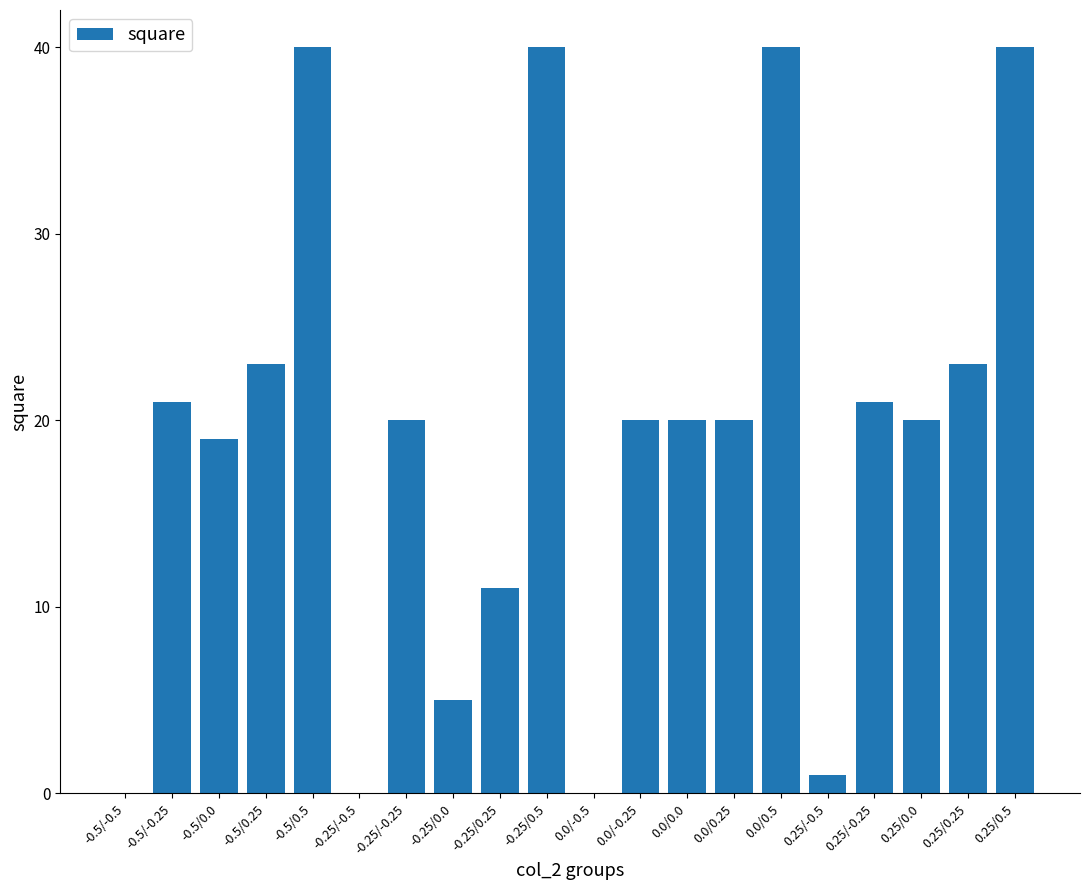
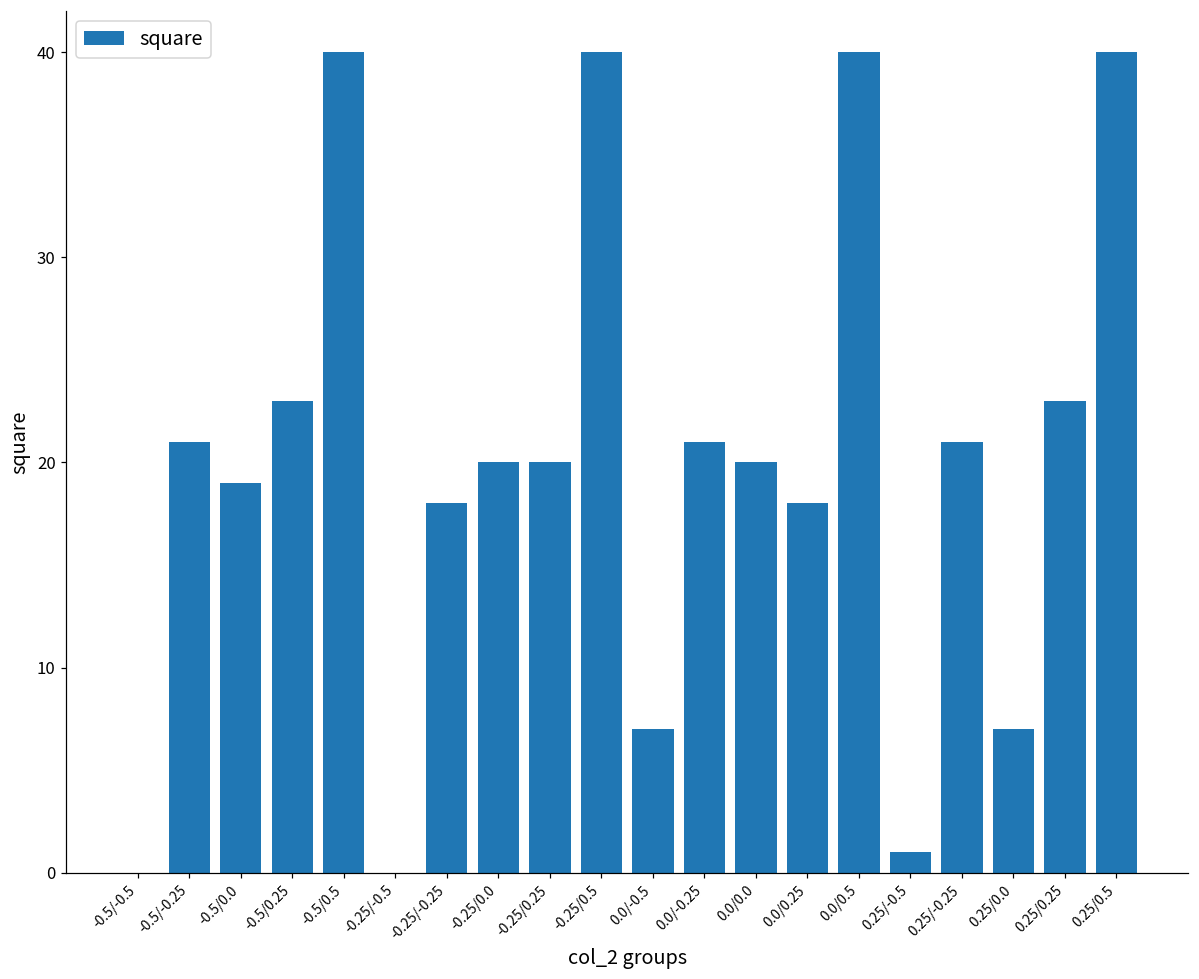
-0.25/-0.25: 20 -> 18
-0.25/0.0: 5 -> 20
-0.25/0.25: 11 -> 20
0.0/-0.5: 0 -> 7
0.0/-0.25: 20 -> 21
0.0/0.25: 20 -> 18
0.25/0.0: 20 -> 7
